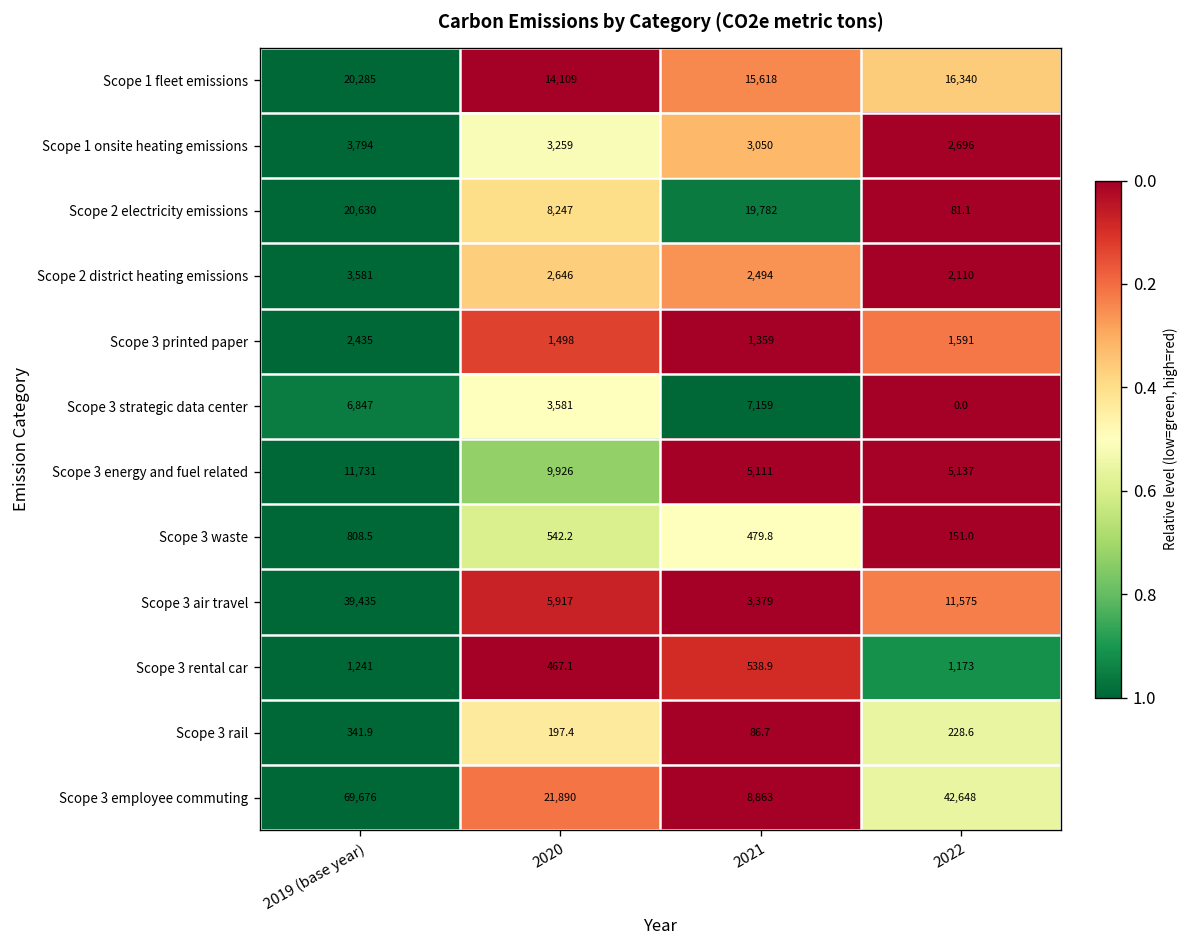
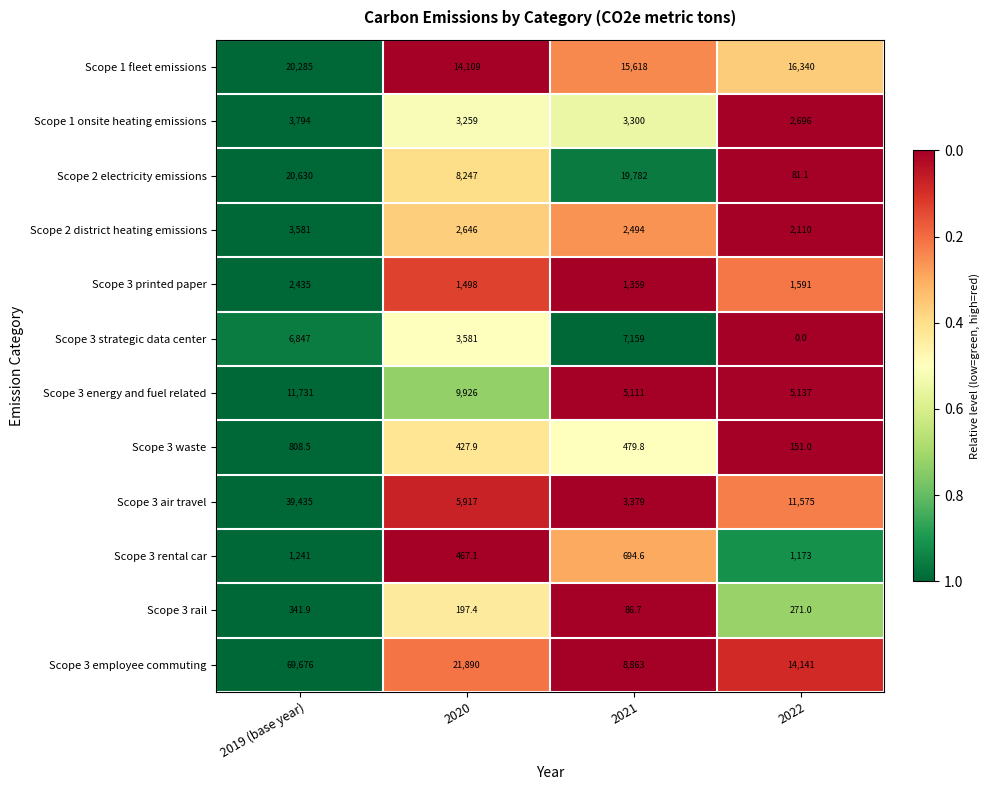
Scope 1 onsite heating emissions, 2021: 3,050 -> 3,300
Scope 3 waste, 2020: 542.2 -> 427.9
Scope 3 rental car, 2021: 538.9 -> 694.6
Scope 3 rail, 2022: 228.6 -> 271.0
Scope 3 employee commuting, 2022: 42,648 -> 14,141
